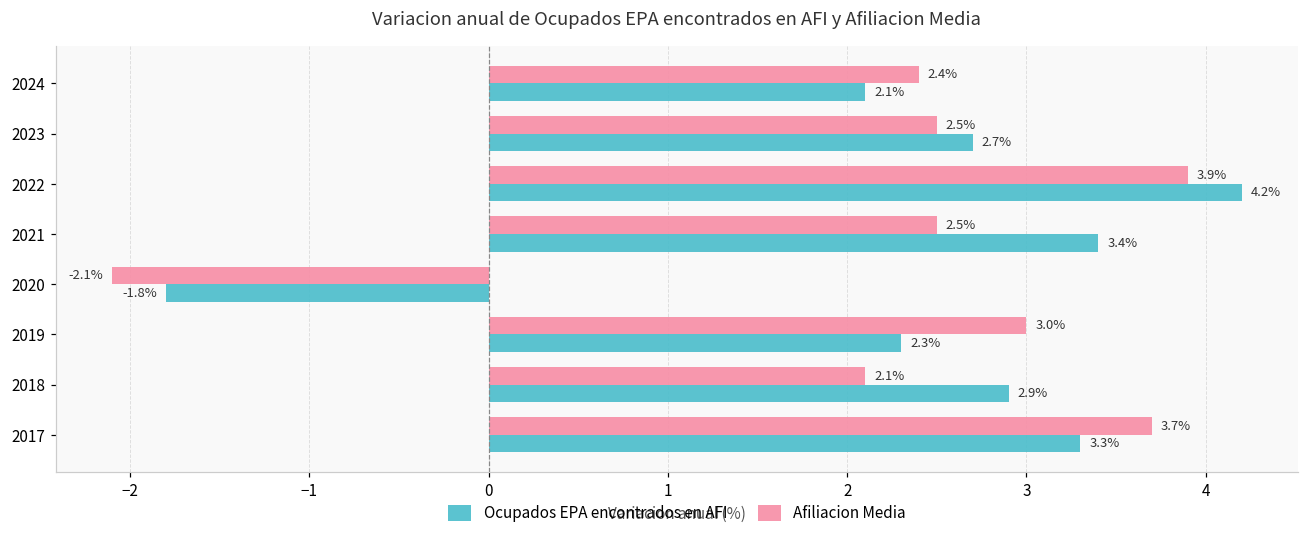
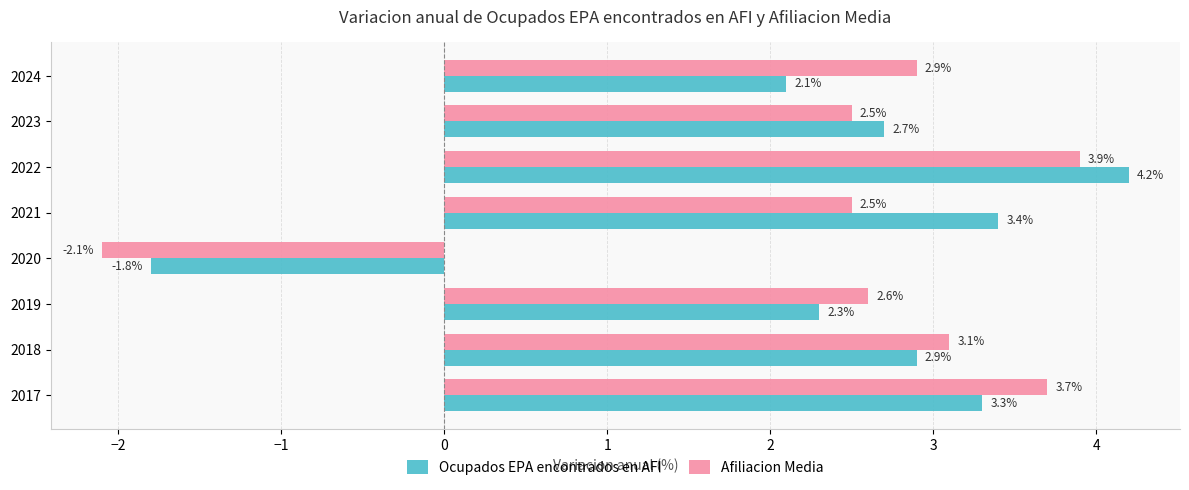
Afiliacion Media, 2024: 2.4% -> 2.9%
Afiliacion Media, 2019: 3.0% -> 2.6%
Afiliacion Media, 2018: 2.1% -> 3.1%
